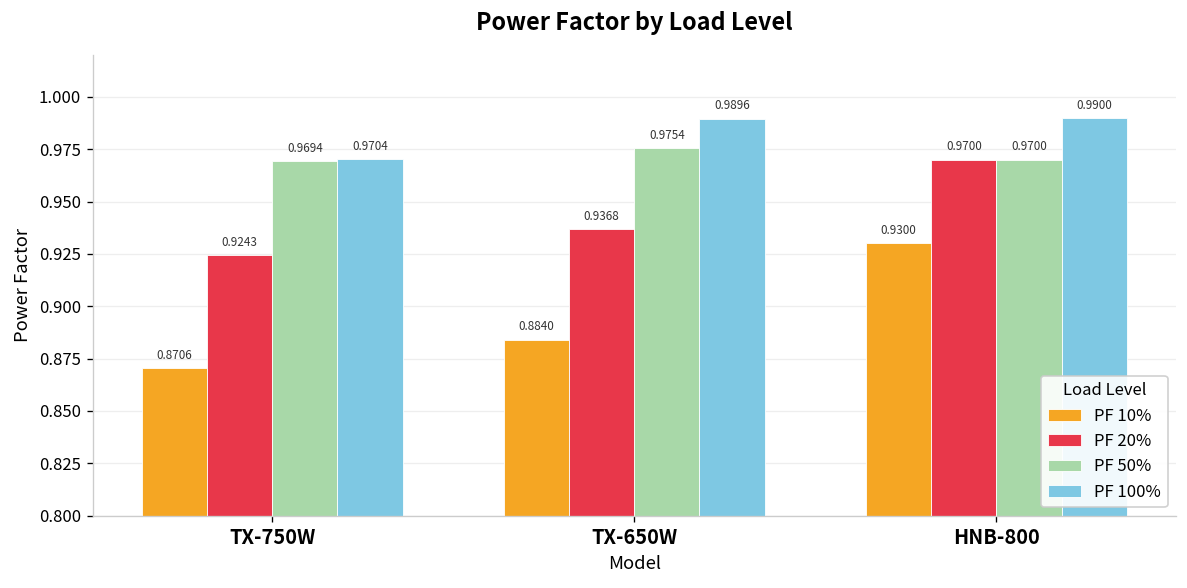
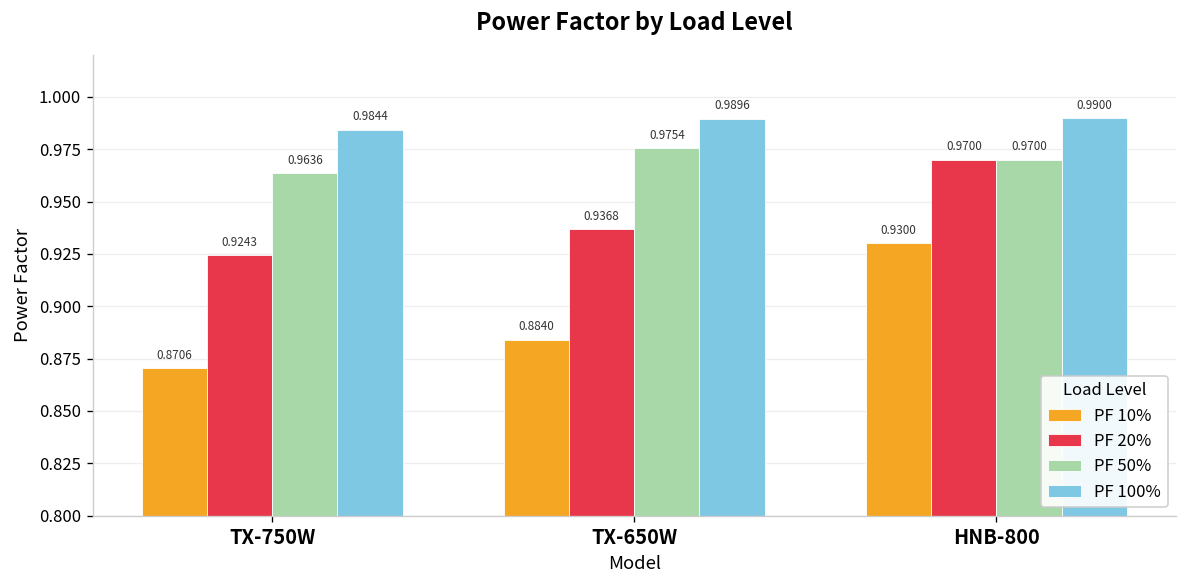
PF 50%, TX-750W: 0.9694 -> 0.9636
PF 100%, TX-750W: 0.9704 -> 0.9844
